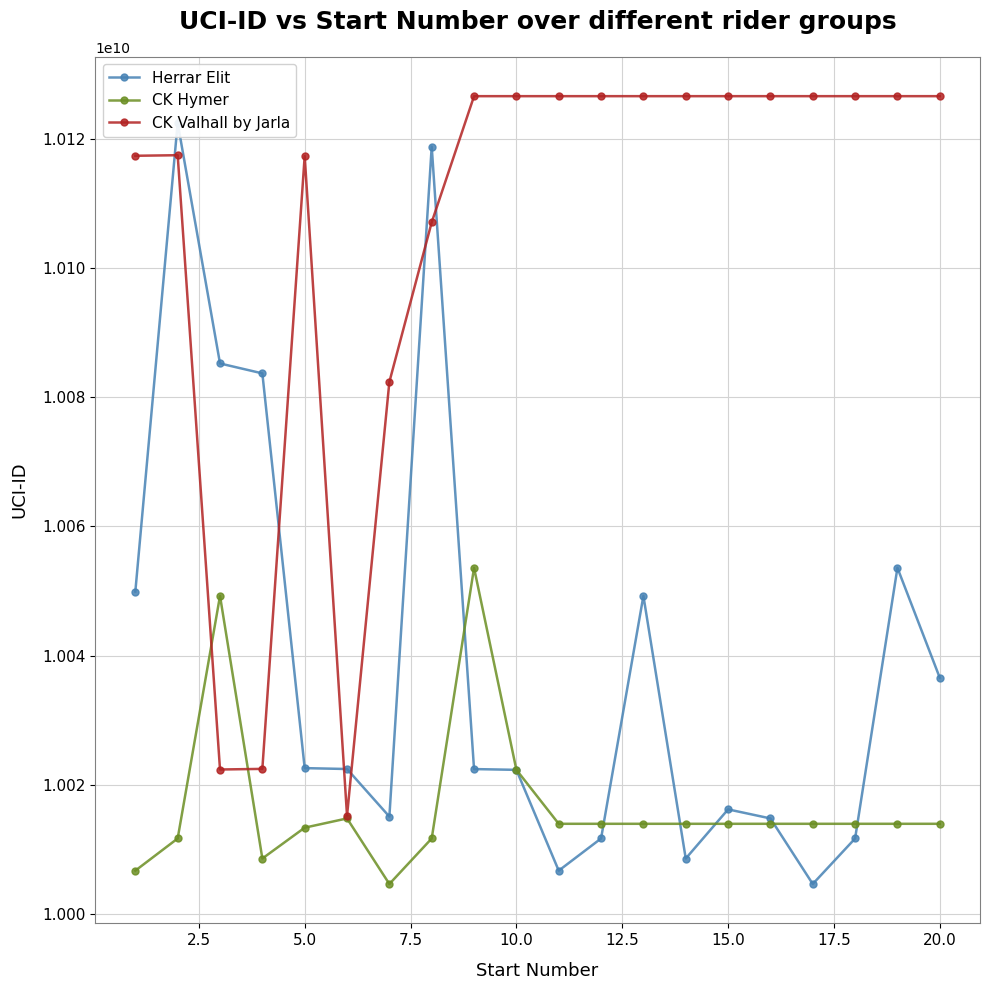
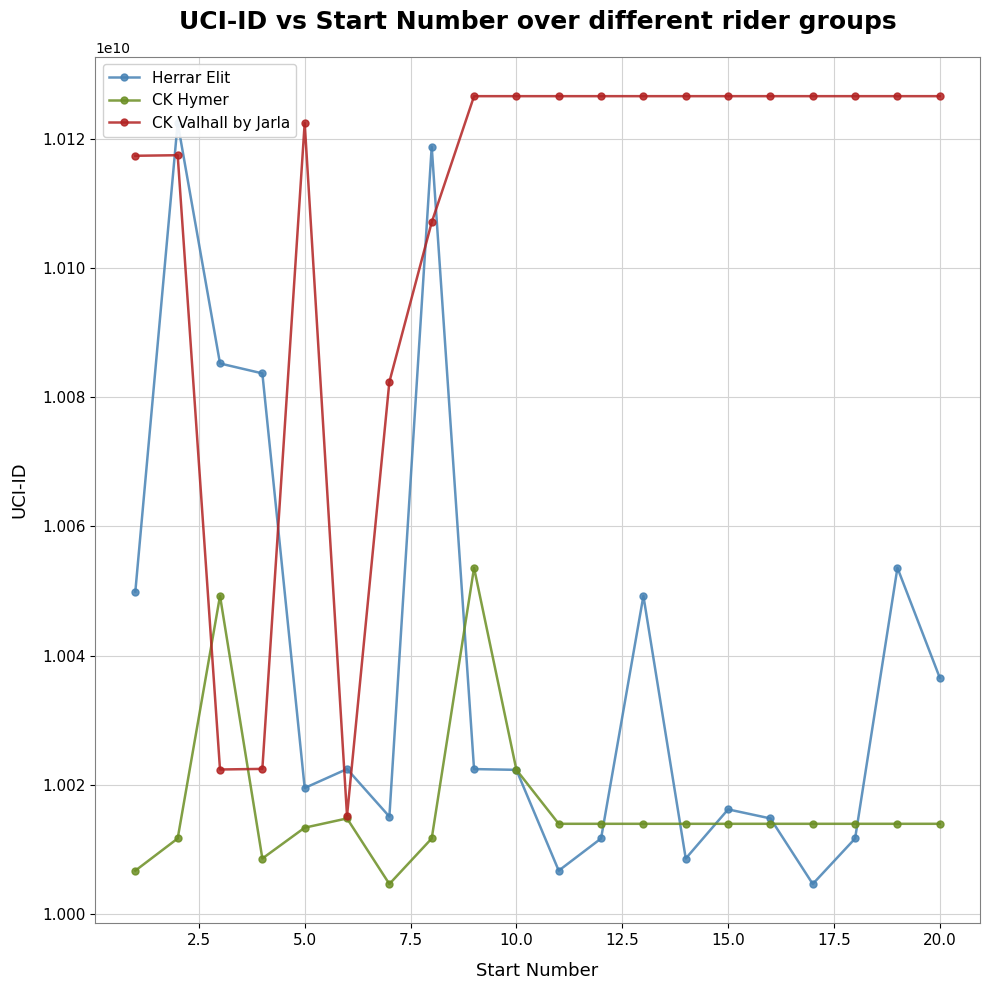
Herrar Elit, 5.0: 10023000000 -> 10020000000
CK Valhall by Jarla, 5.0: 10117000000 -> 10122000000
